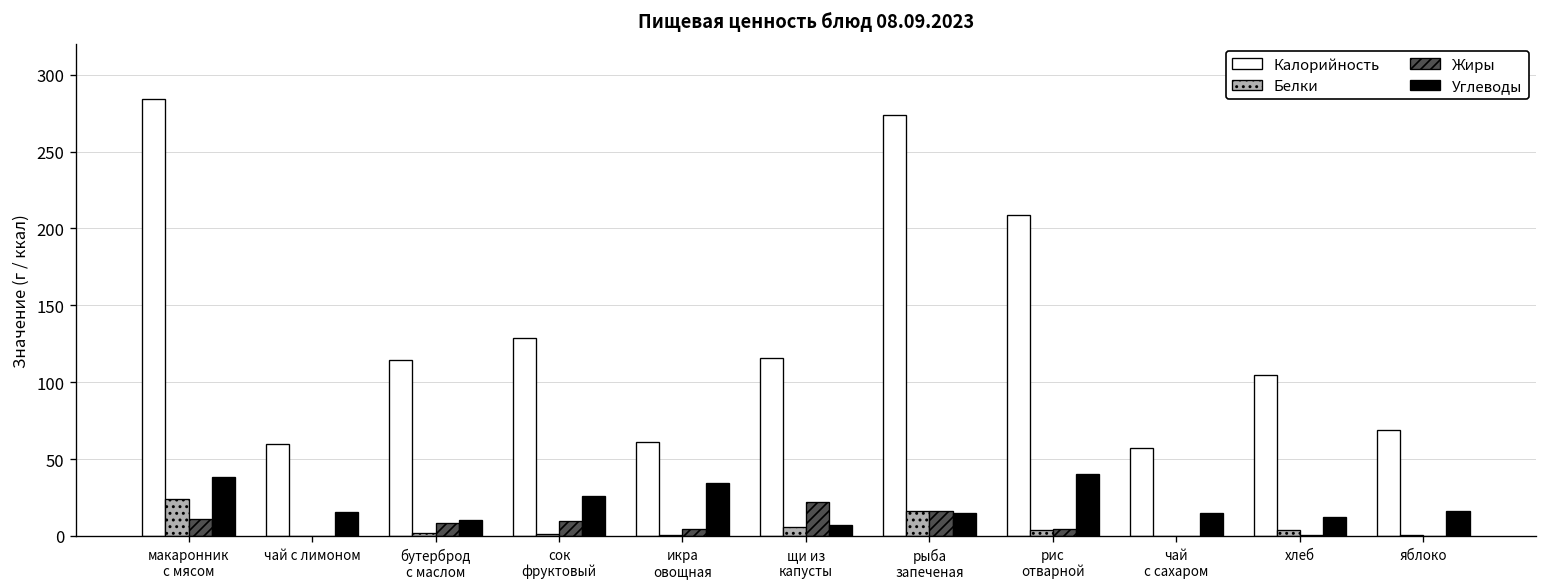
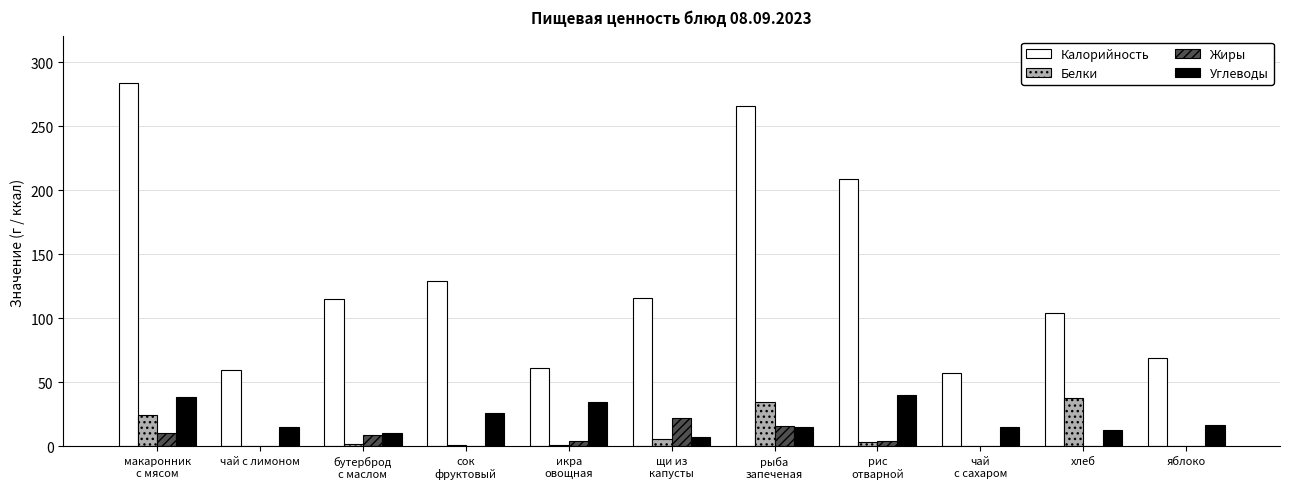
Жиры, сок фруктовый: 10 -> 0
Калорийность, рыба запеченая: 274 -> 266
Белки, рыба запеченая: 16 -> 35
Белки, хлеб: 4 -> 38
